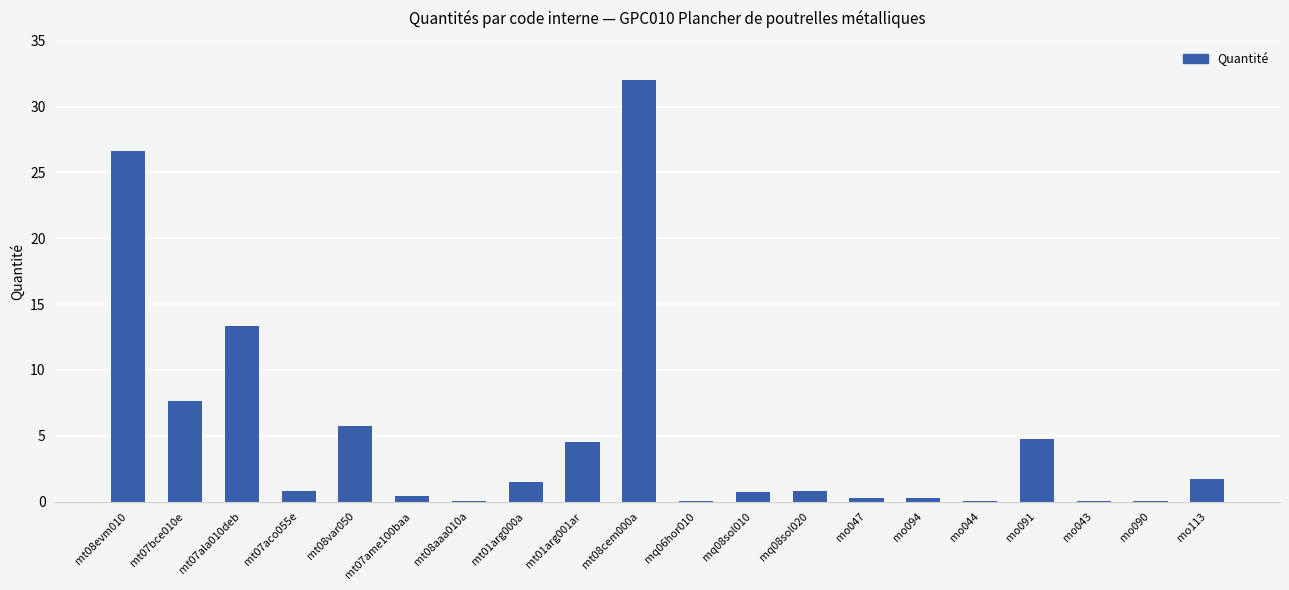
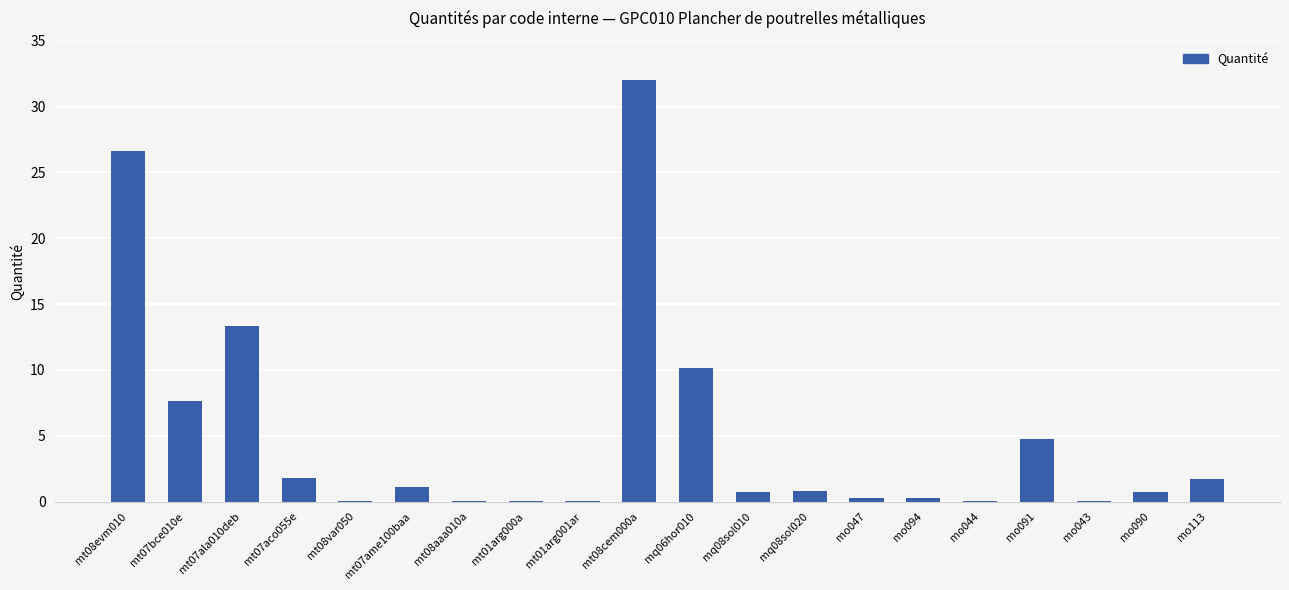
mt07aco055e: 0.8 -> 1.8
mt08var050: 5.7 -> 0.0
mt07ame100baa: 0.4 -> 1.1
mt01arg000a: 1.5 -> 0.0
mt01arg001ar: 4.5 -> 0.1
mq06hor010: 0.0 -> 10.1
mo090: 0.1 -> 0.7
